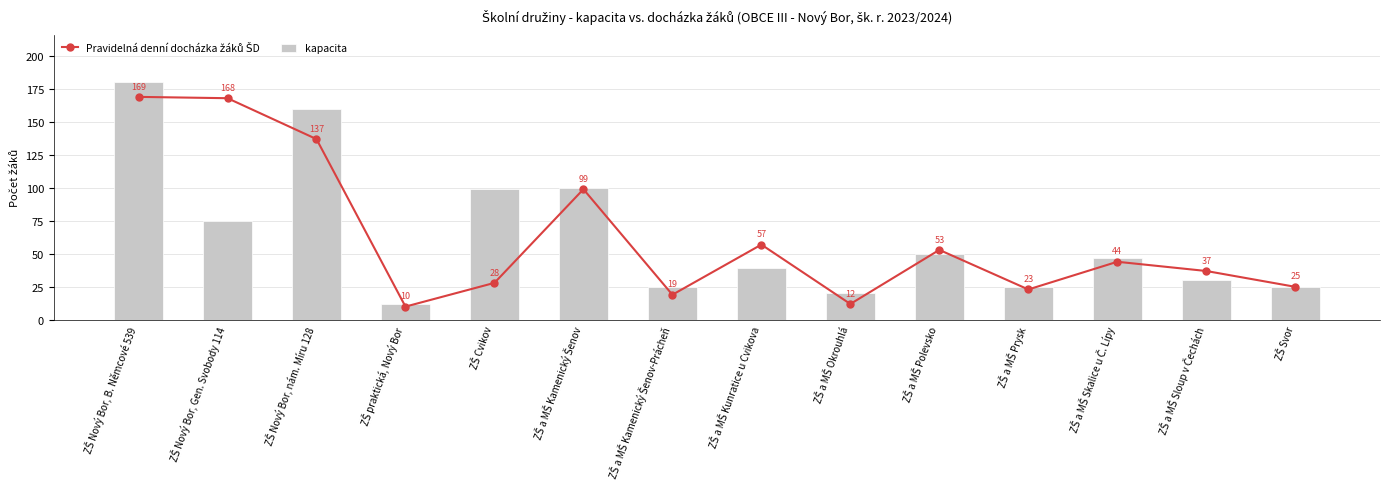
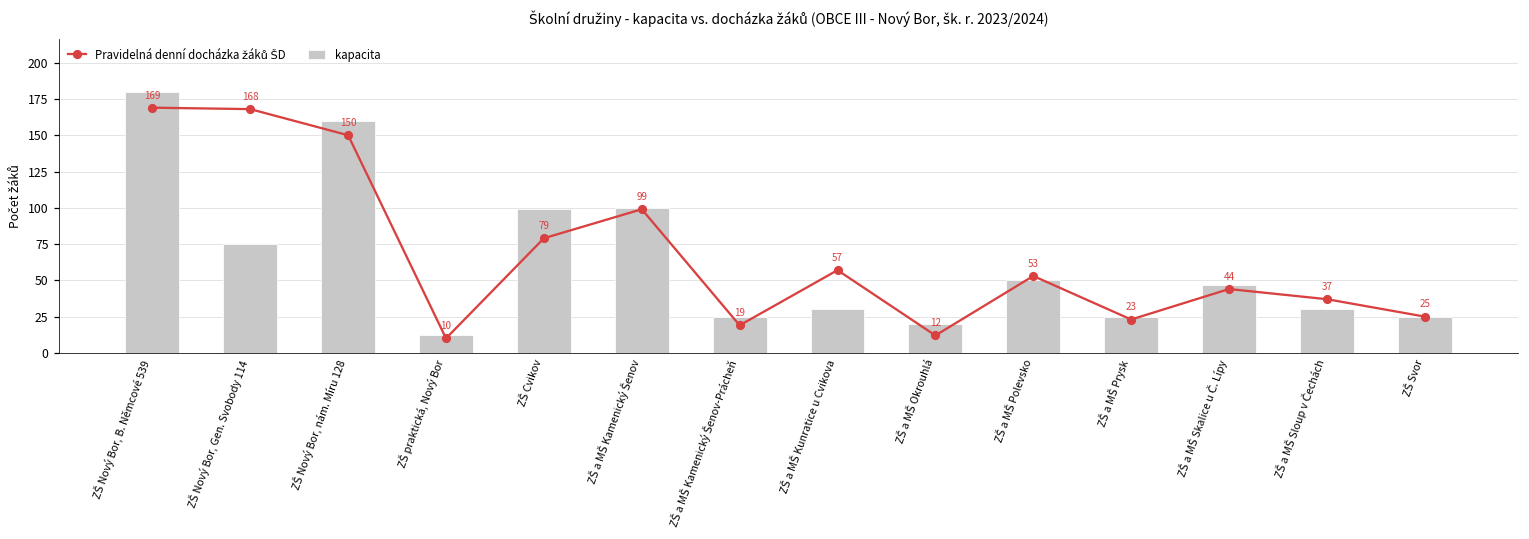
Pravidelná denní docházka žáků ŠD, ZŠ Nový Bor, nám. Míru 128: 137 -> 150
Pravidelná denní docházka žáků ŠD, ZŠ Cvikov: 28 -> 79
kapacita, ZŠ a MŠ Kunratice u Cvikova: 39 -> 30
